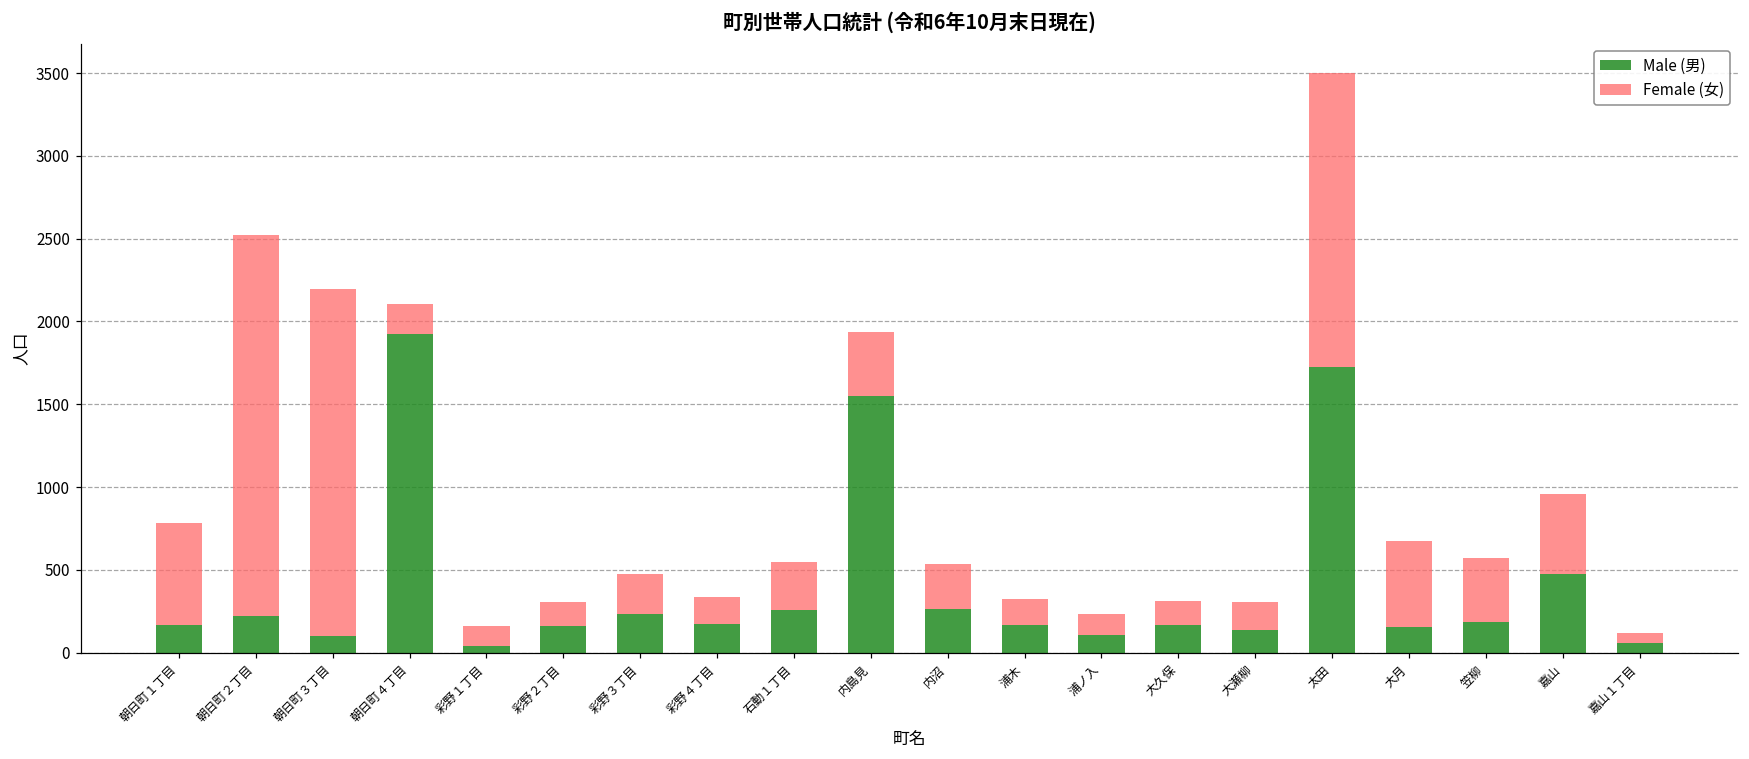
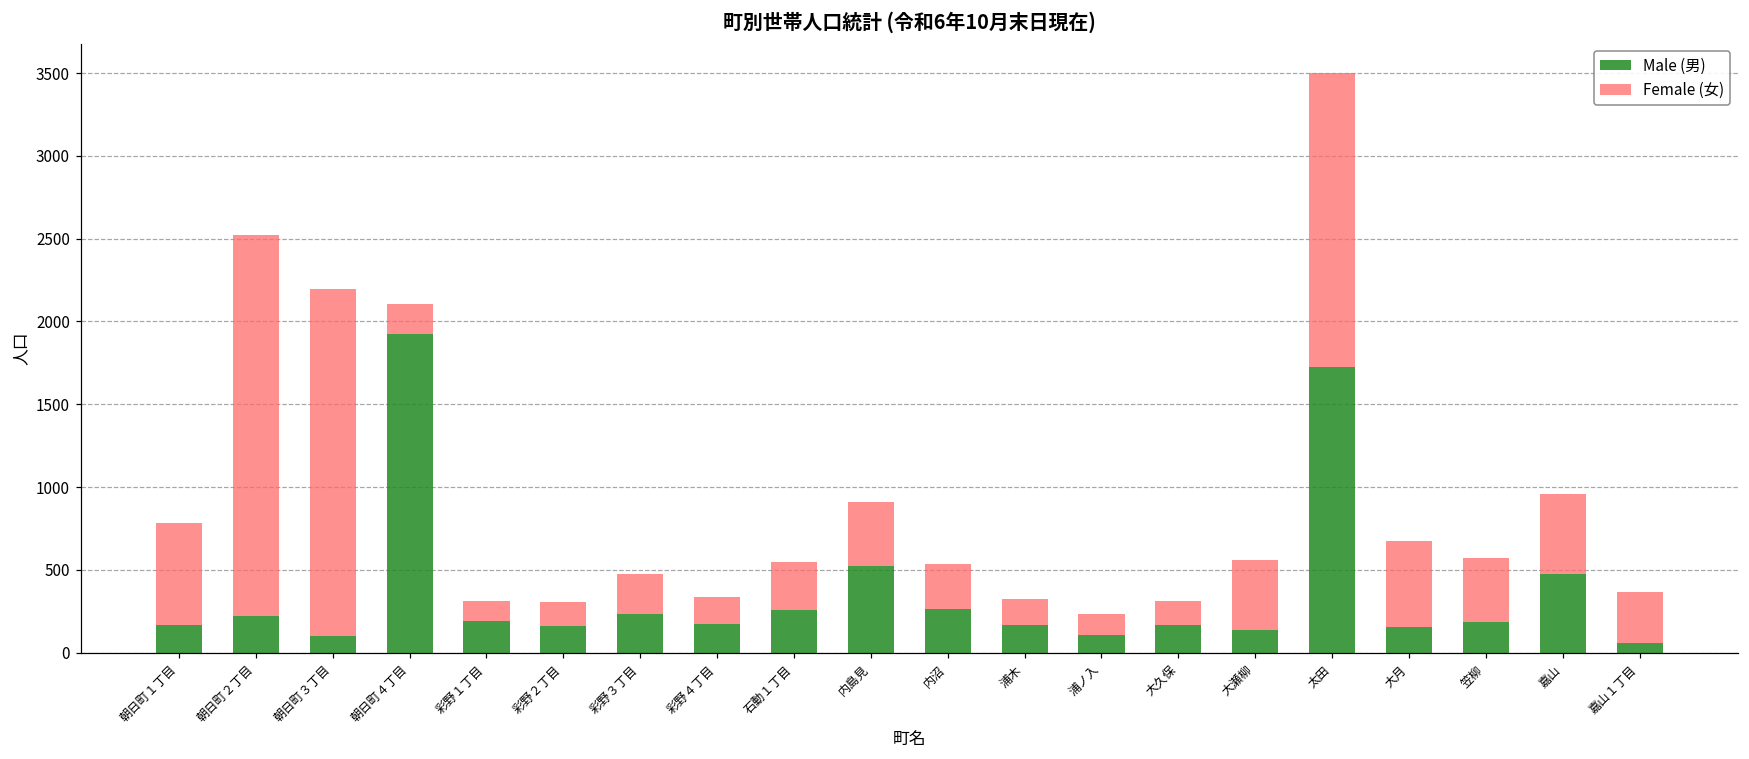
Male (男), 彩野１丁目: 40 -> 190
Male (男), 内島見: 1550 -> 520
Female (女), 大瀬柳: 170 -> 420
Female (女), 嘉山１丁目: 60 -> 310
